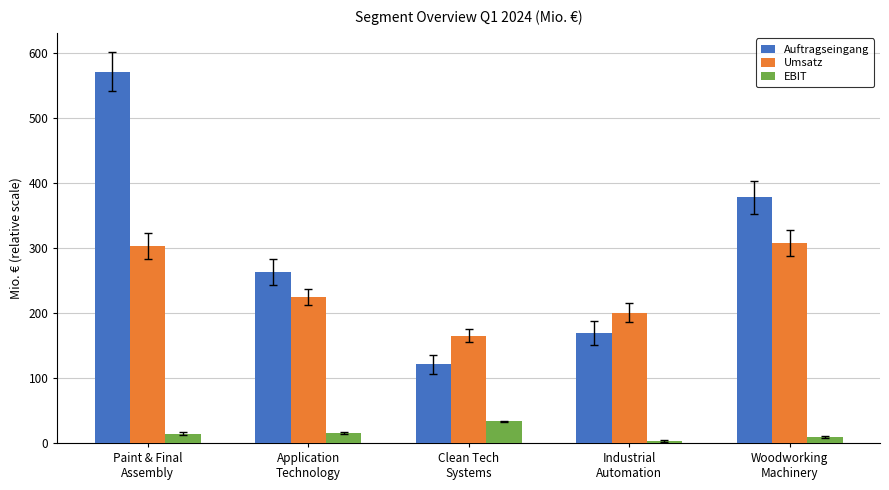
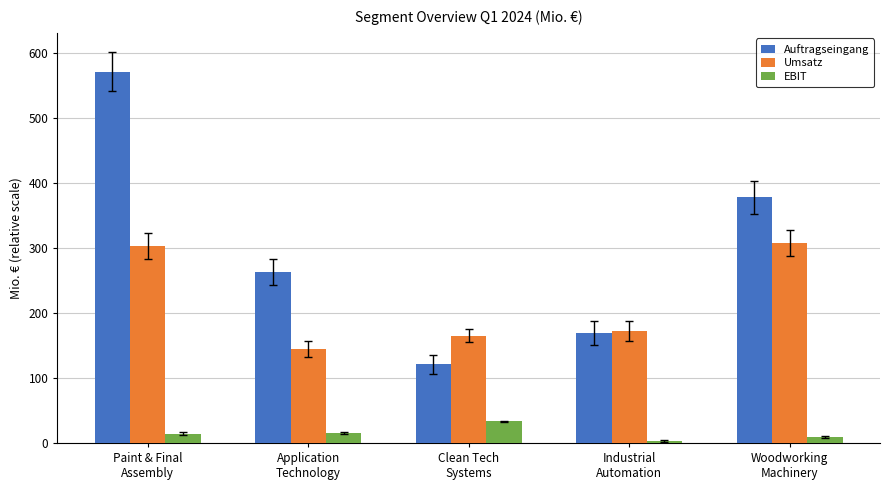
Umsatz, Application Technology: 220 -> 140
Umsatz, Industrial Automation: 200 -> 170
